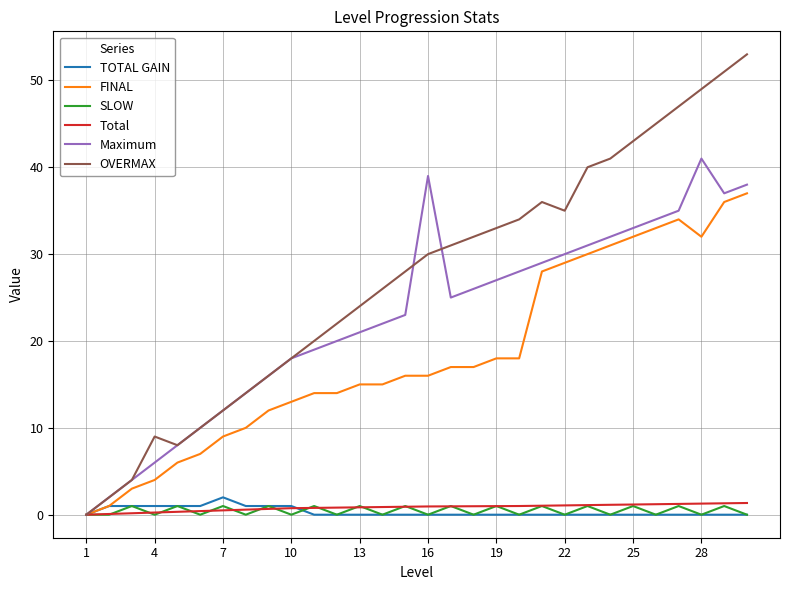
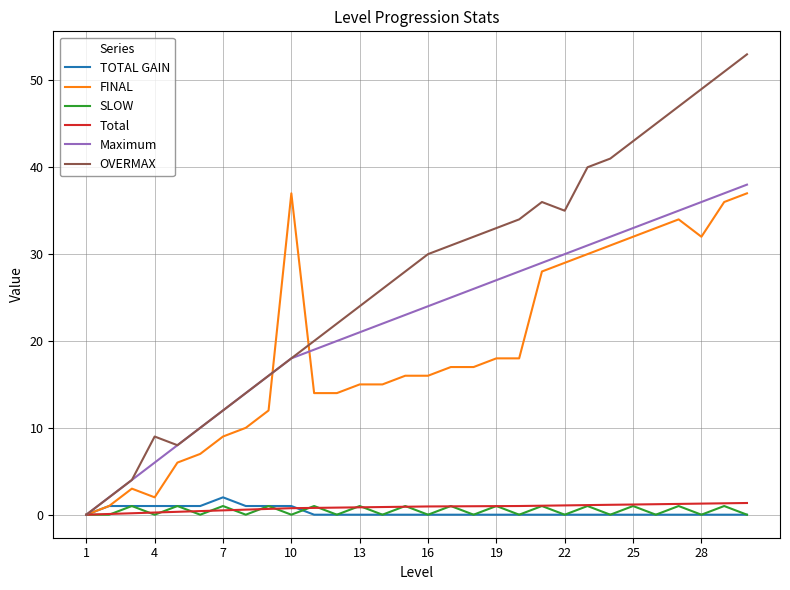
FINAL, 4: 4 -> 2
FINAL, 10: 13 -> 37
Maximum, 16: 39 -> 24
Maximum, 28: 41 -> 36
